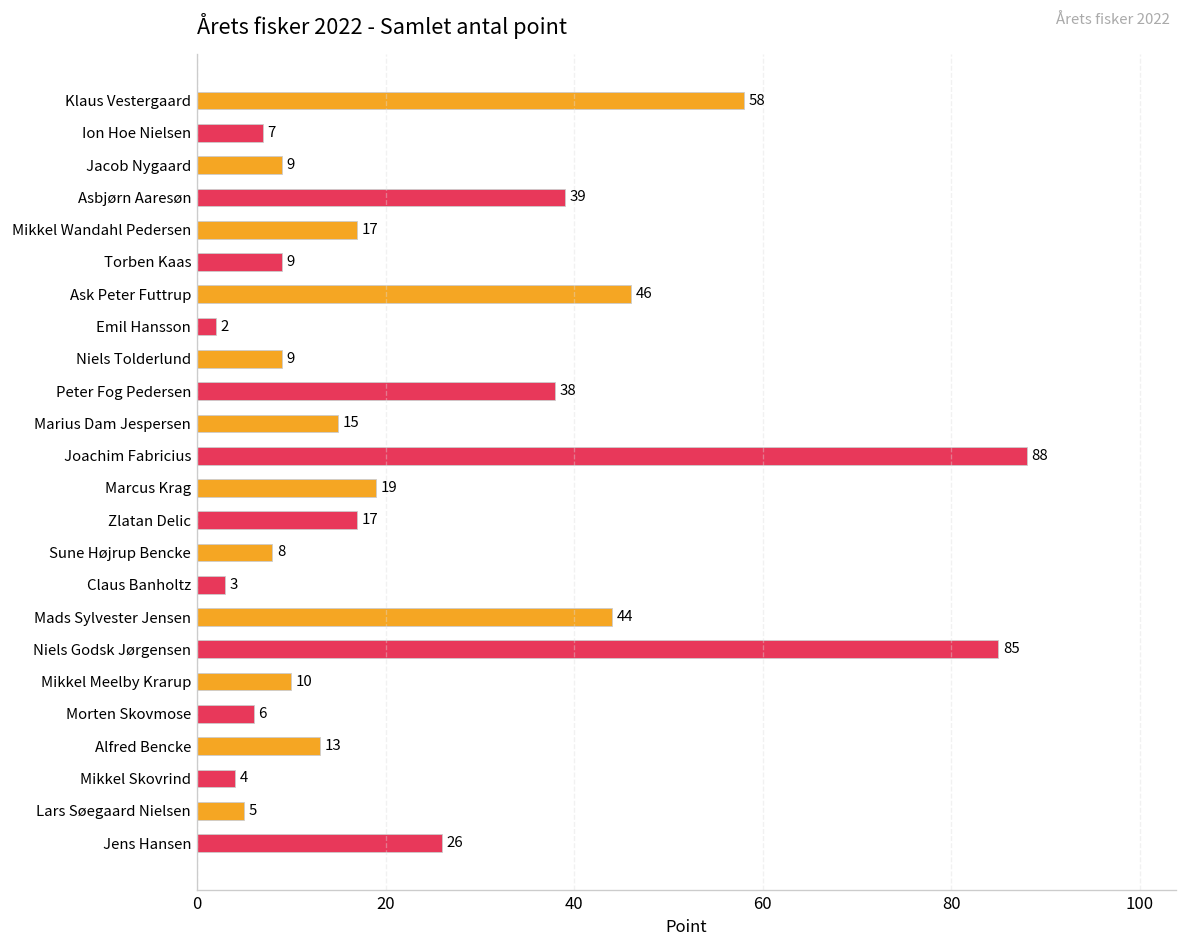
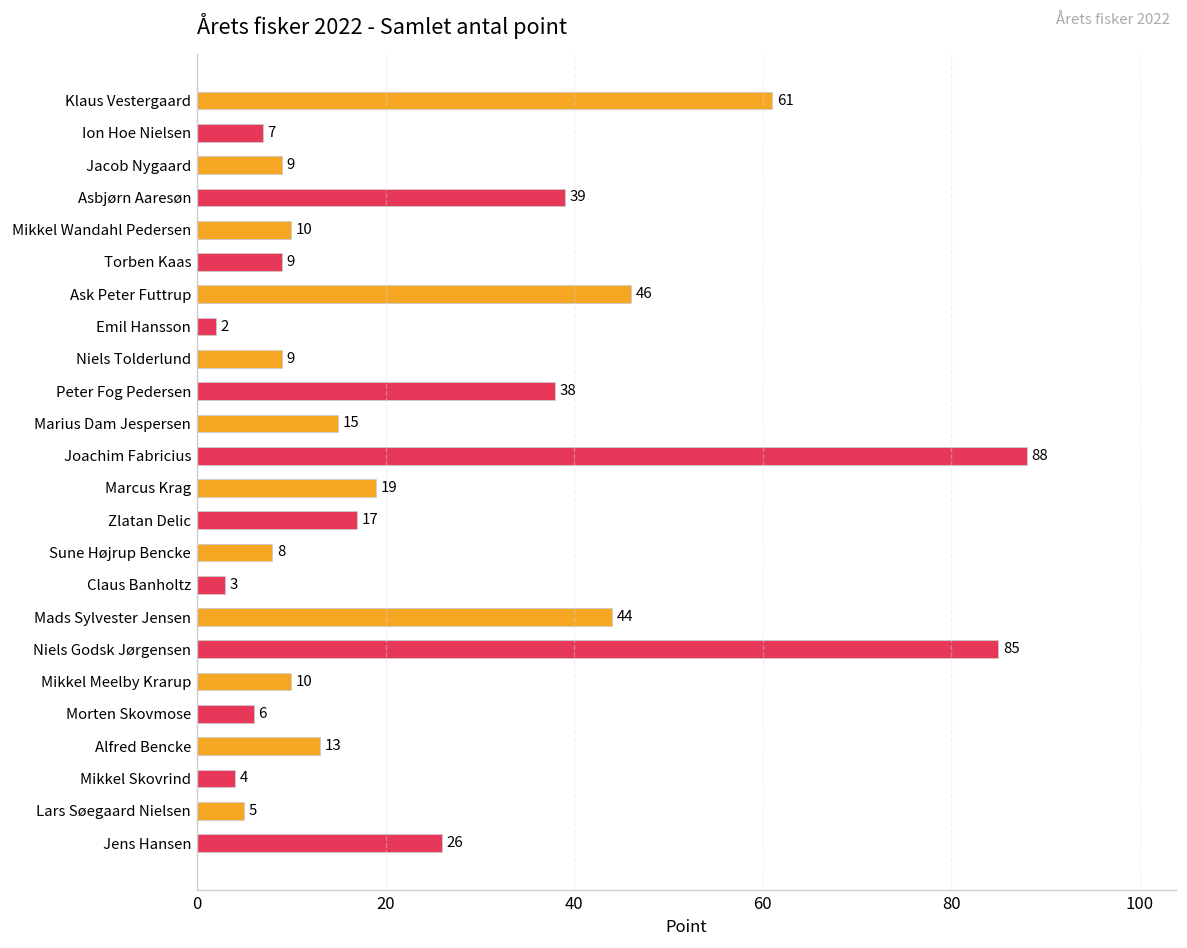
Klaus Vestergaard: 58 -> 61
Mikkel Wandahl Pedersen: 17 -> 10
